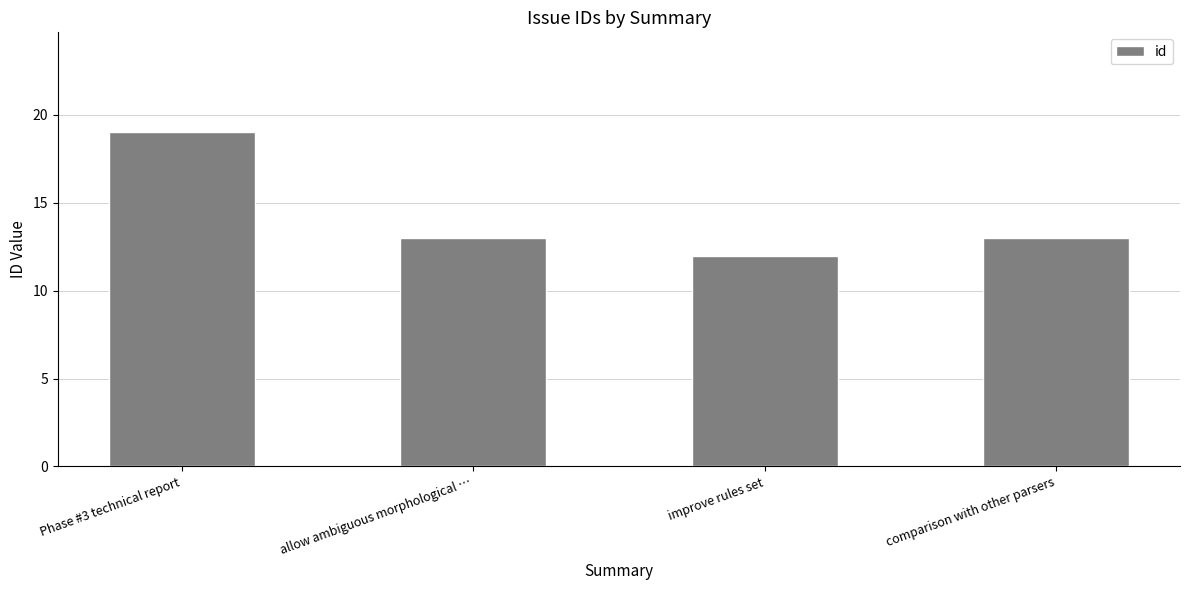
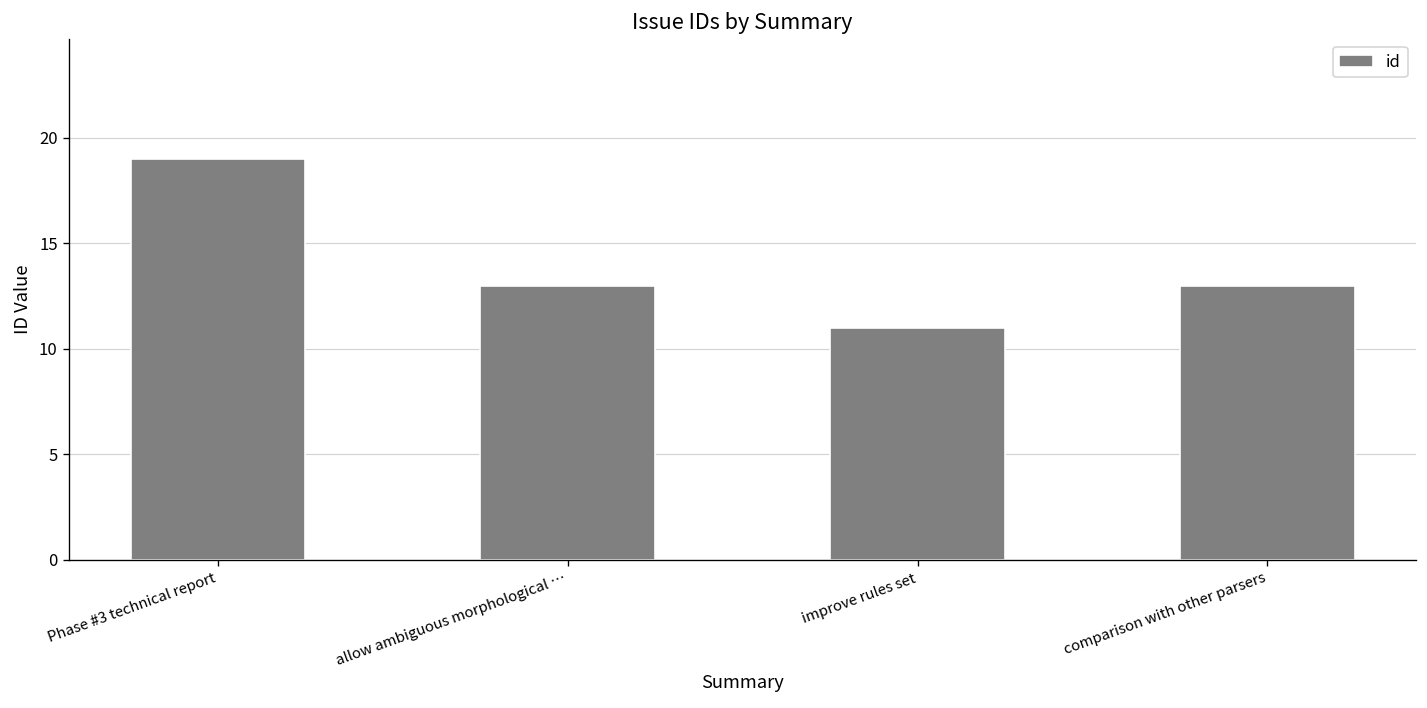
improve rules set: 12 -> 11
